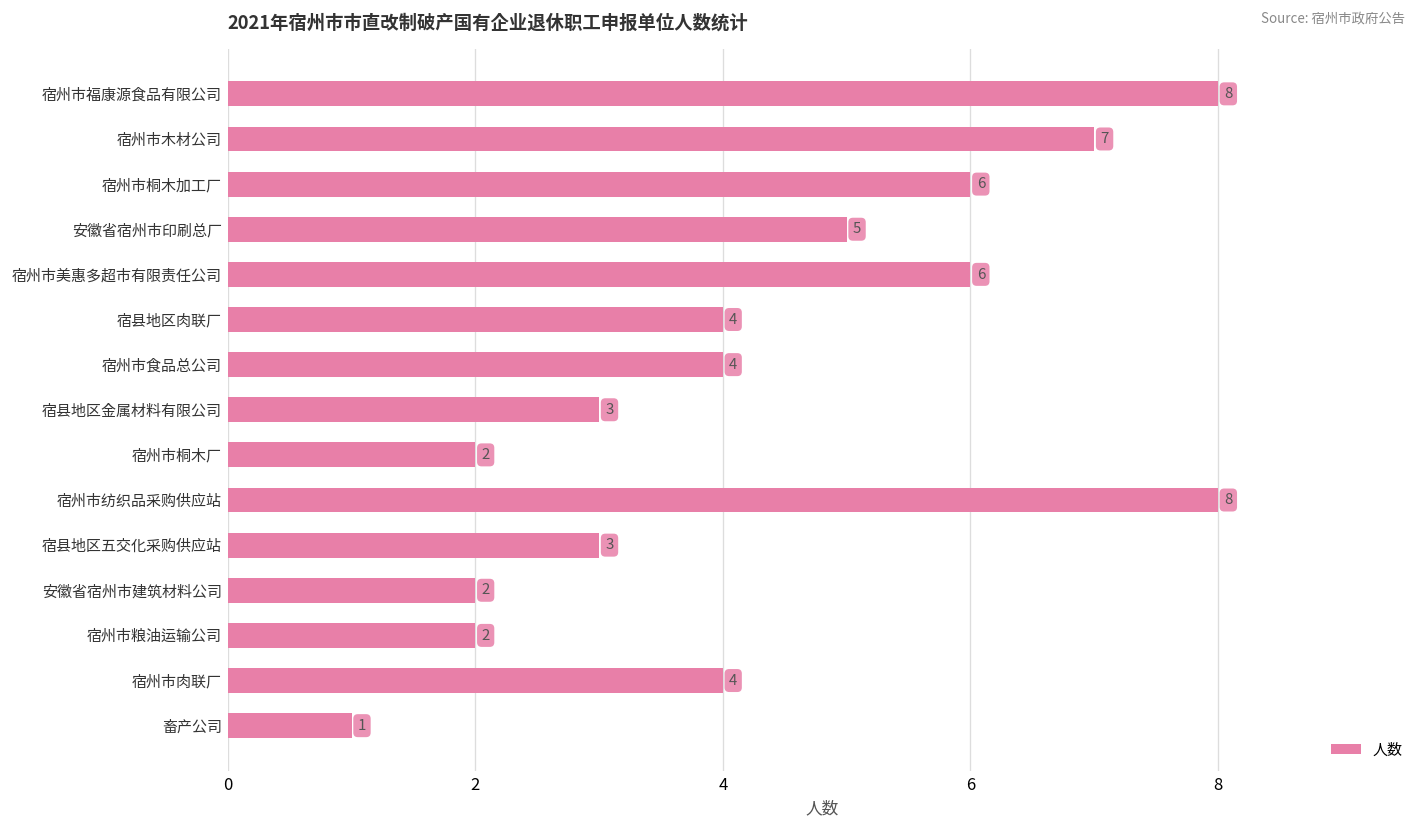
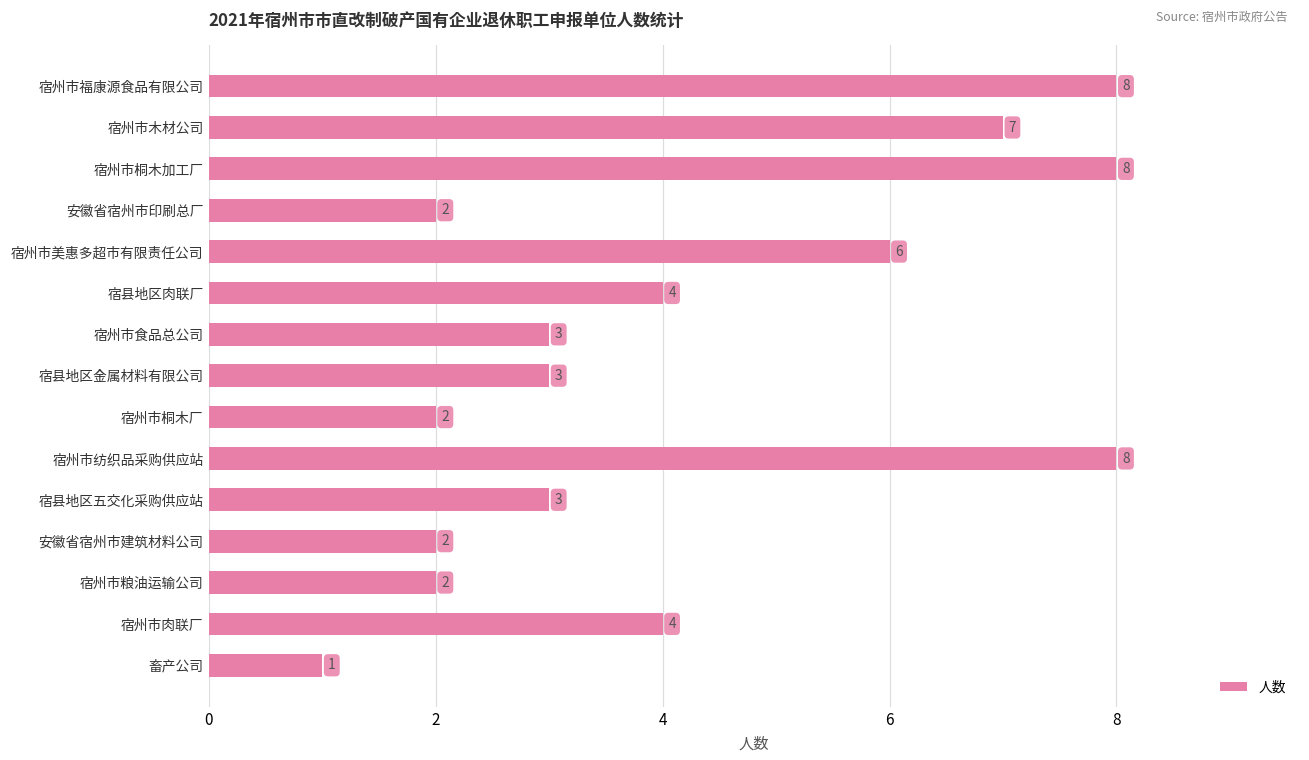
宿州市桐木加工厂: 6 -> 8
安徽省宿州市印刷总厂: 5 -> 2
宿州市食品总公司: 4 -> 3
